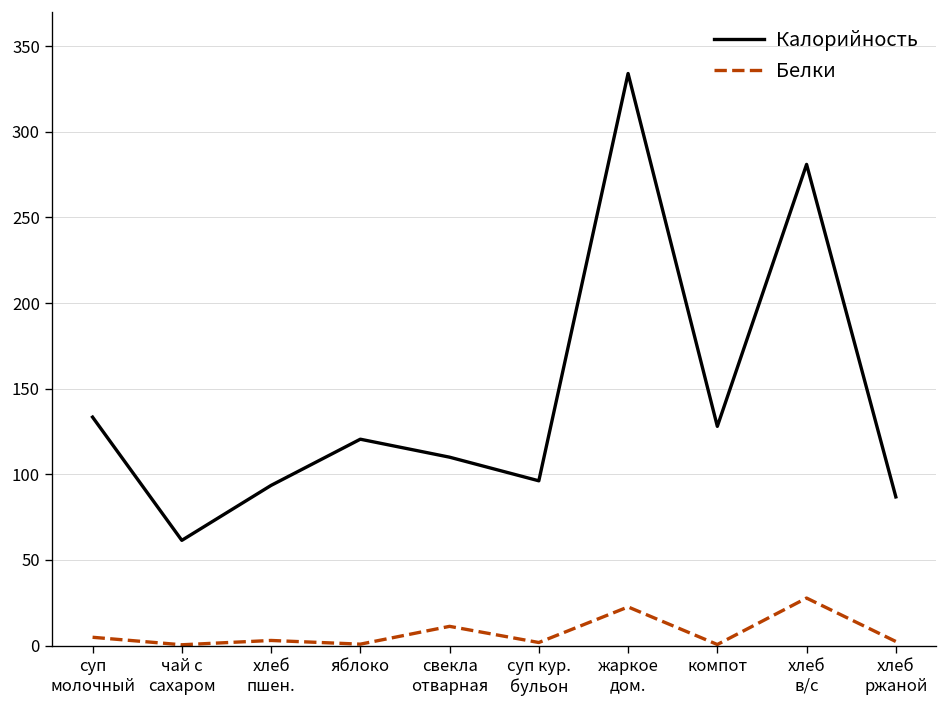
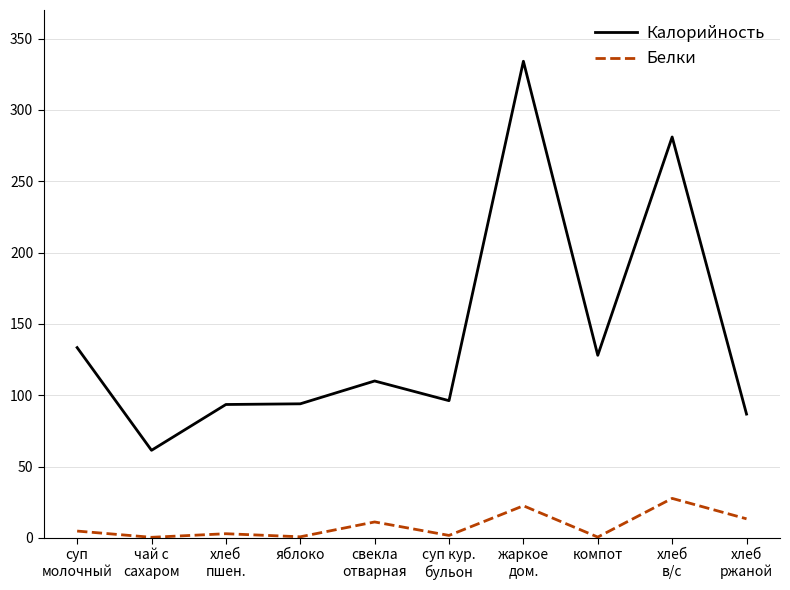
Калорийность, яблоко: 121 -> 94
Белки, хлеб ржаной: 2 -> 13
